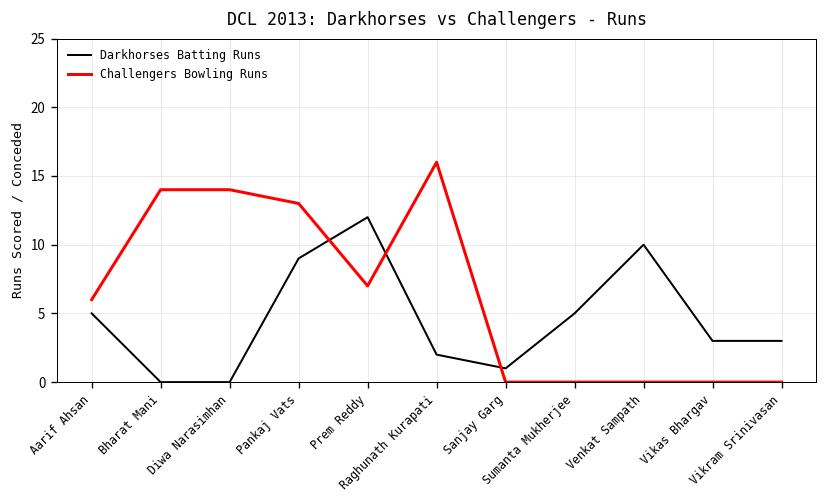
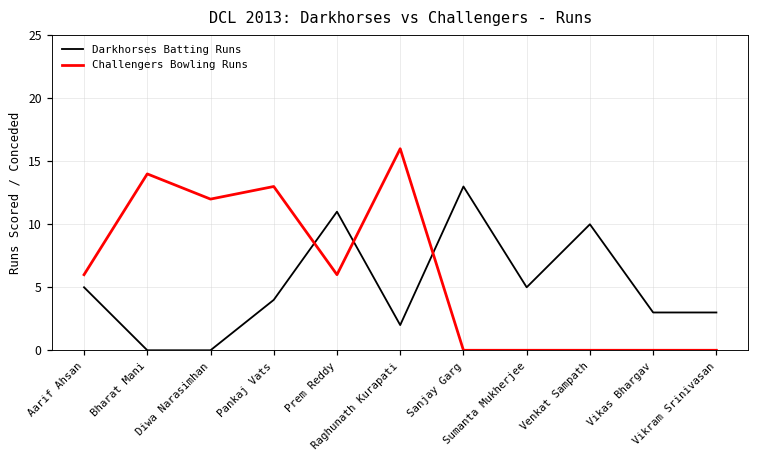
Challengers Bowling Runs, Diwa Narasimhan: 14 -> 12
Darkhorses Batting Runs, Pankaj Vats: 9 -> 4
Darkhorses Batting Runs, Prem Reddy: 12 -> 11
Challengers Bowling Runs, Prem Reddy: 7 -> 6
Darkhorses Batting Runs, Sanjay Garg: 1 -> 13
